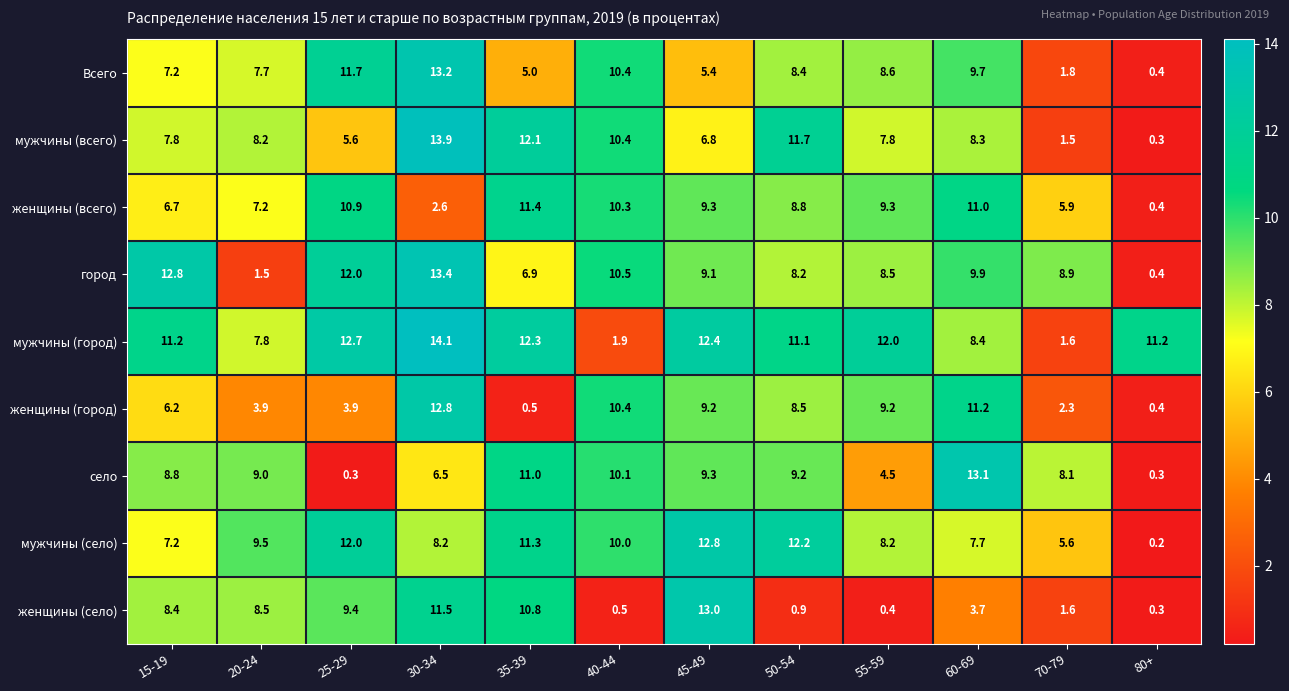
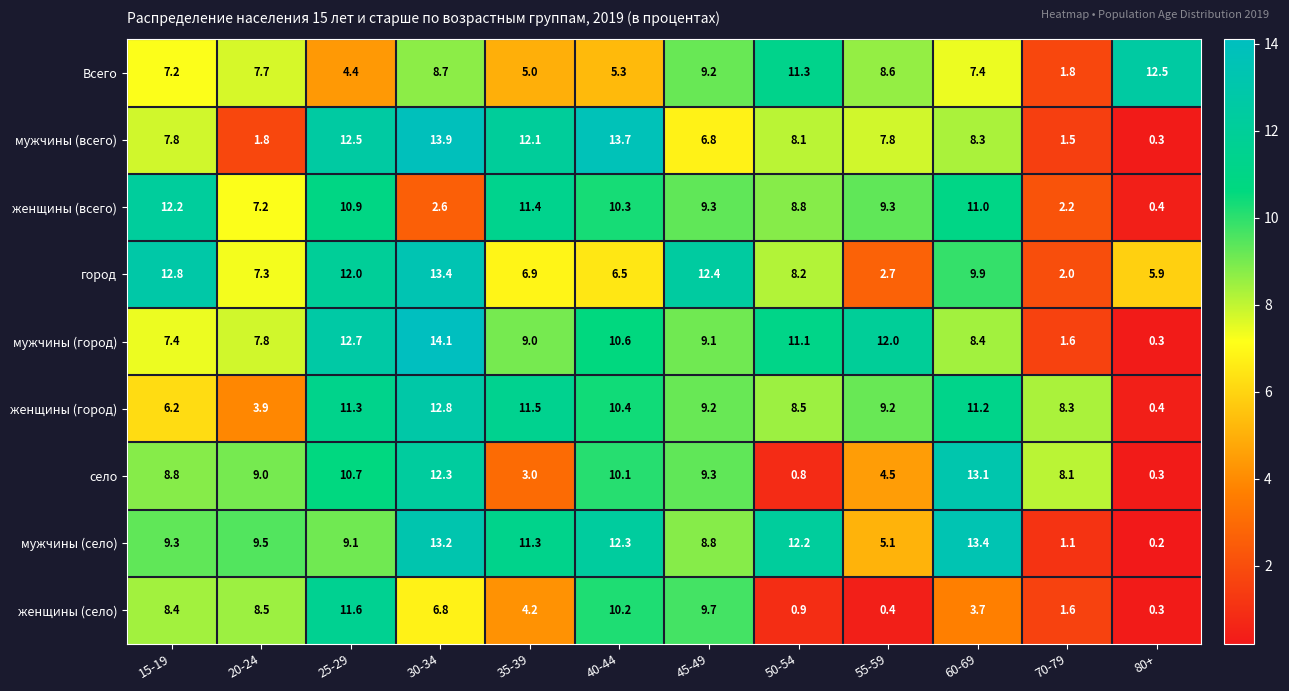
Всего, 25-29: 11.7 -> 4.4
Всего, 30-34: 13.2 -> 8.7
Всего, 40-44: 10.4 -> 5.3
Всего, 45-49: 5.4 -> 9.2
Всего, 50-54: 8.4 -> 11.3
Всего, 60-69: 9.7 -> 7.4
Всего, 80+: 0.4 -> 12.5
мужчины (всего), 20-24: 8.2 -> 1.8
мужчины (всего), 25-29: 5.6 -> 12.5
мужчины (всего), 40-44: 10.4 -> 13.7
мужчины (всего), 50-54: 11.7 -> 8.1
женщины (всего), 15-19: 6.7 -> 12.2
женщины (всего), 70-79: 5.9 -> 2.2
город, 20-24: 1.5 -> 7.3
город, 40-44: 10.5 -> 6.5
город, 45-49: 9.1 -> 12.4
город, 55-59: 8.5 -> 2.7
город, 70-79: 8.9 -> 2.0
город, 80+: 0.4 -> 5.9
мужчины (город), 15-19: 11.2 -> 7.4
мужчины (город), 35-39: 12.3 -> 9.0
мужчины (город), 40-44: 1.9 -> 10.6
мужчины (город), 45-49: 12.4 -> 9.1
мужчины (город), 80+: 11.2 -> 0.3
женщины (город), 25-29: 3.9 -> 11.3
женщины (город), 35-39: 0.5 -> 11.5
женщины (город), 70-79: 2.3 -> 8.3
село, 25-29: 0.3 -> 10.7
село, 30-34: 6.5 -> 12.3
село, 35-39: 11.0 -> 3.0
село, 50-54: 9.2 -> 0.8
мужчины (село), 15-19: 7.2 -> 9.3
мужчины (село), 25-29: 12.0 -> 9.1
мужчины (село), 30-34: 8.2 -> 13.2
мужчины (село), 40-44: 10.0 -> 12.3
мужчины (село), 45-49: 12.8 -> 8.8
мужчины (село), 55-59: 8.2 -> 5.1
мужчины (село), 60-69: 7.7 -> 13.4
мужчины (село), 70-79: 5.6 -> 1.1
женщины (село), 25-29: 9.4 -> 11.6
женщины (село), 30-34: 11.5 -> 6.8
женщины (село), 35-39: 10.8 -> 4.2
женщины (село), 40-44: 0.5 -> 10.2
женщины (село), 45-49: 13.0 -> 9.7
